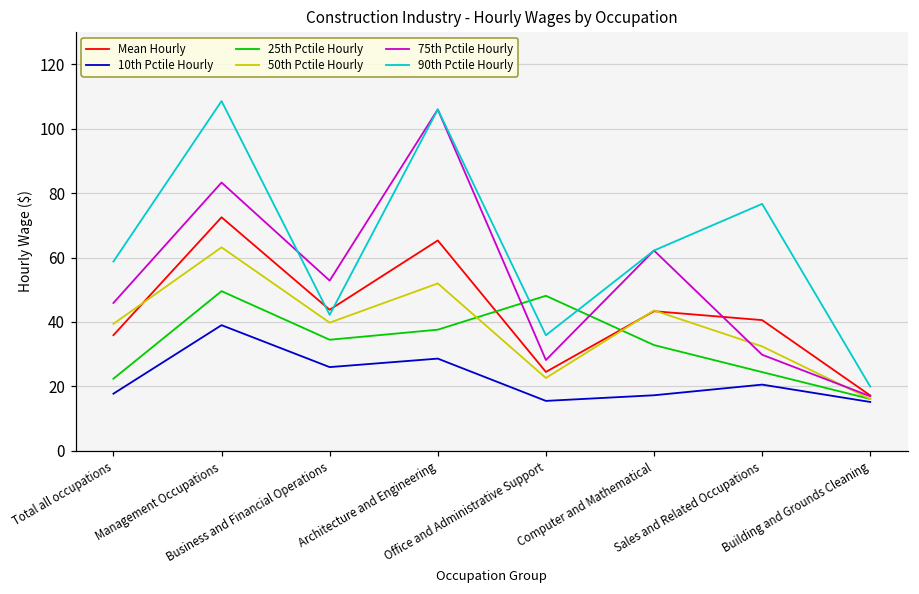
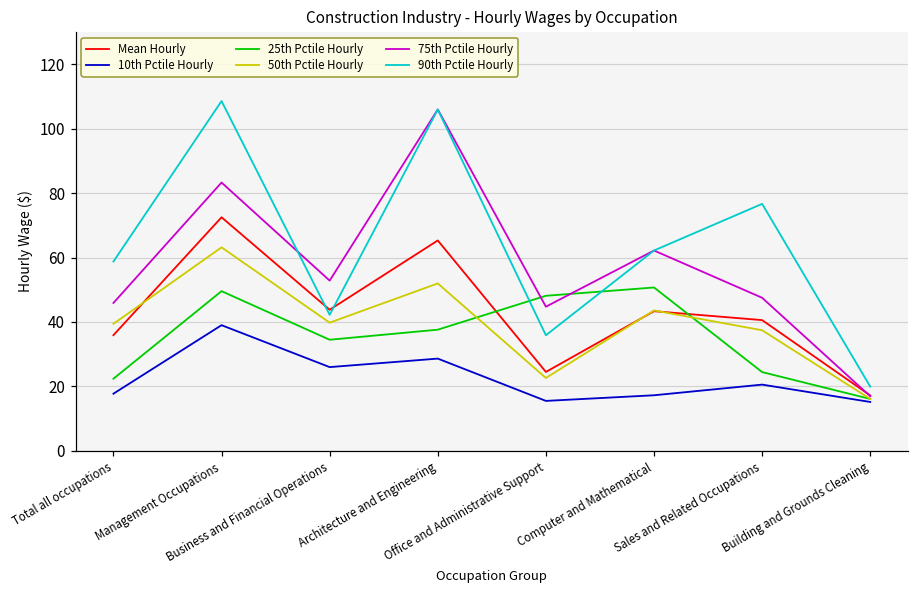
75th Pctile Hourly, Office and Administrative Support: 28 -> 45
25th Pctile Hourly, Computer and Mathematical: 33 -> 51
50th Pctile Hourly, Sales and Related Occupations: 32 -> 37
75th Pctile Hourly, Sales and Related Occupations: 30 -> 48
